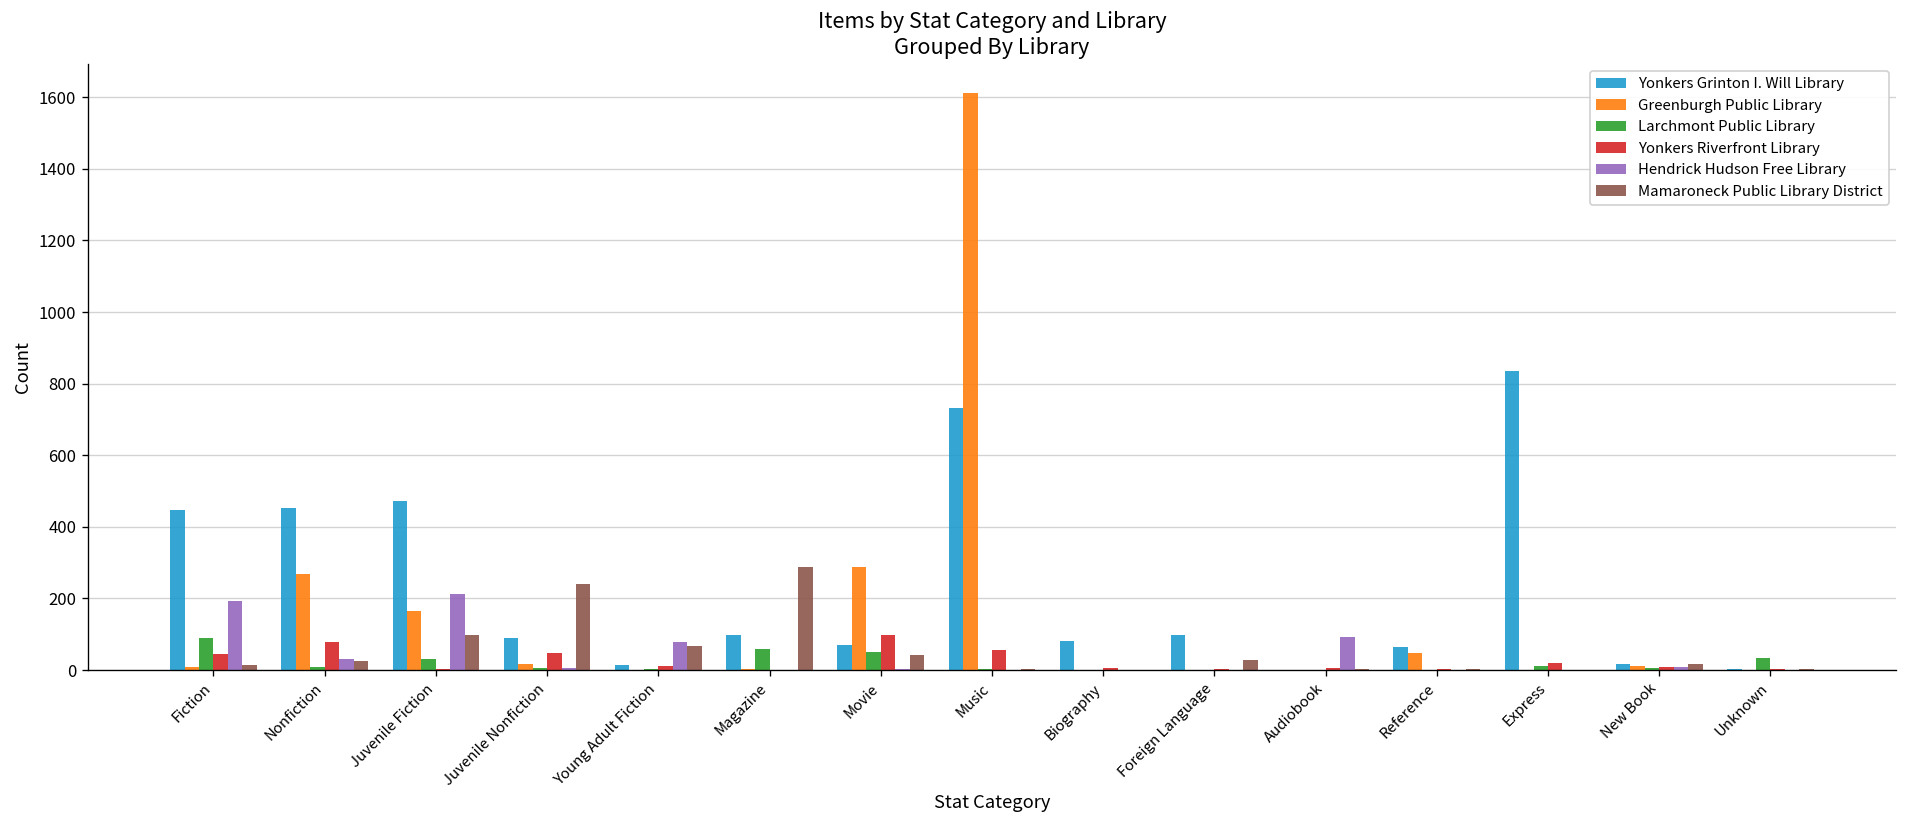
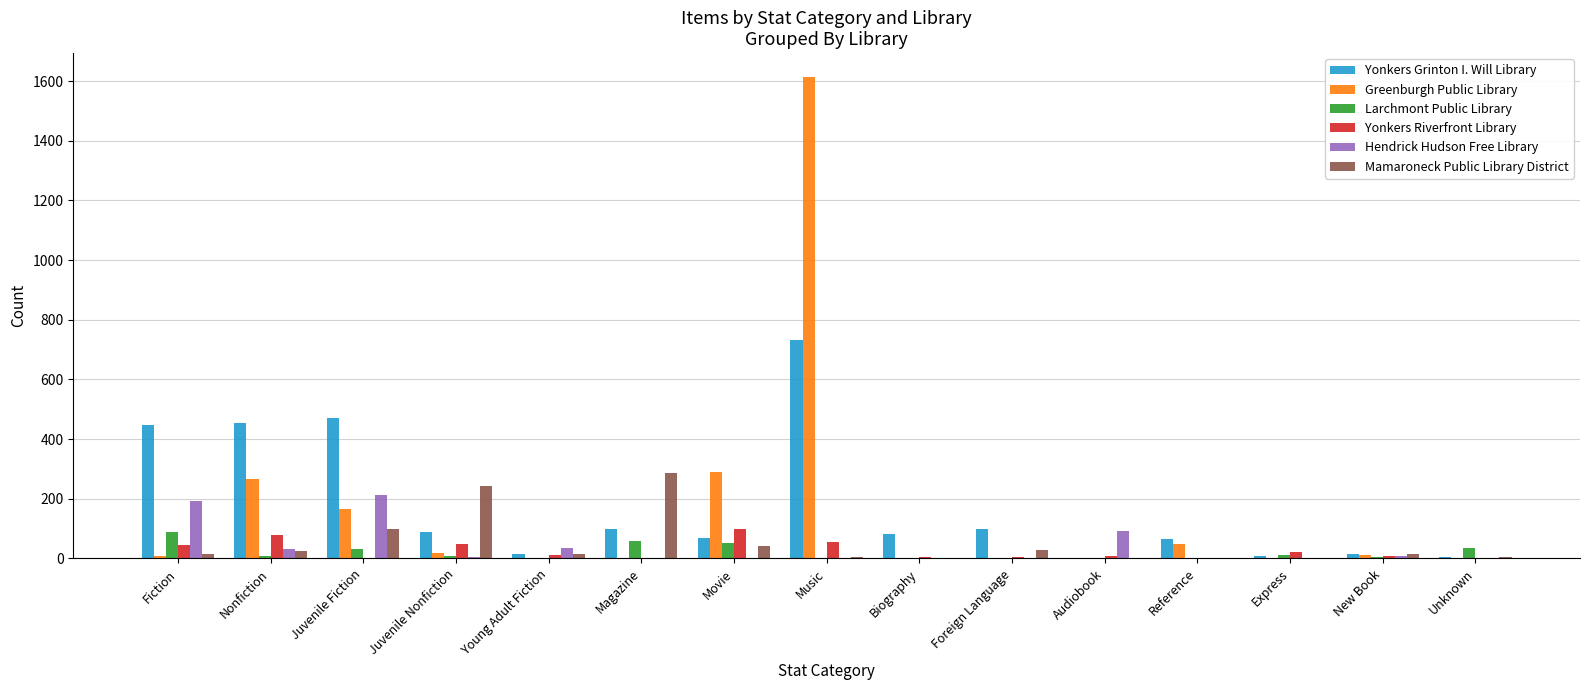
Hendrick Hudson Free Library, Young Adult Fiction: 80 -> 40
Mamaroneck Public Library District, Young Adult Fiction: 70 -> 20
Yonkers Grinton I. Will Library, Express: 830 -> 10
